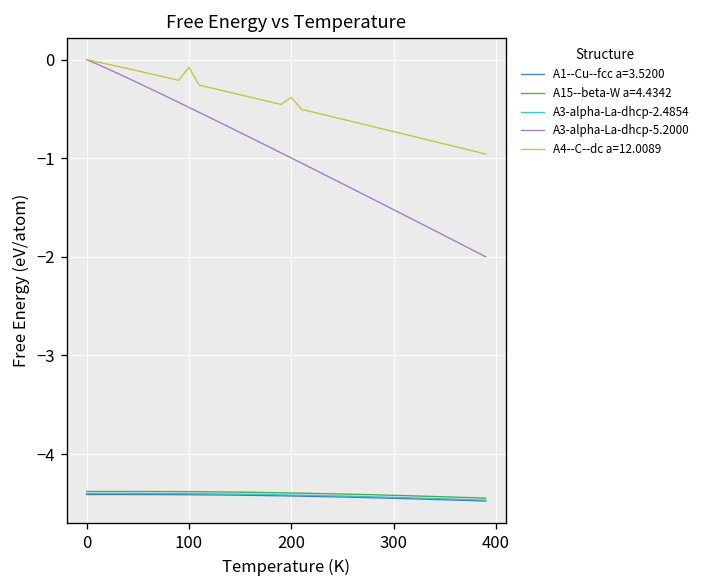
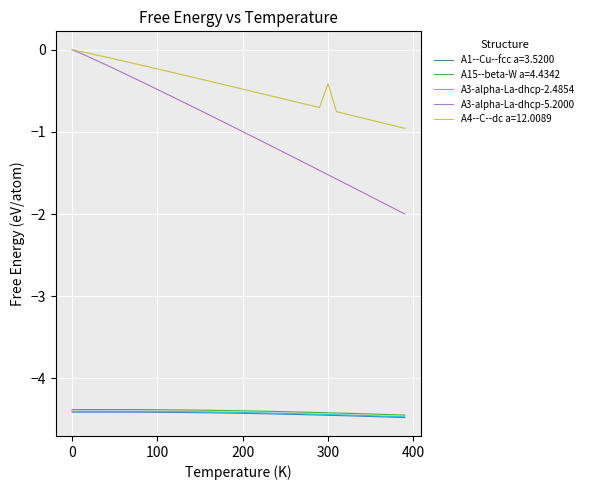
A4--C--dc a=12.0089, 100: -0.1 -> -0.2
A4--C--dc a=12.0089, 200: -0.4 -> -0.5
A4--C--dc a=12.0089, 300: -0.7 -> -0.4
